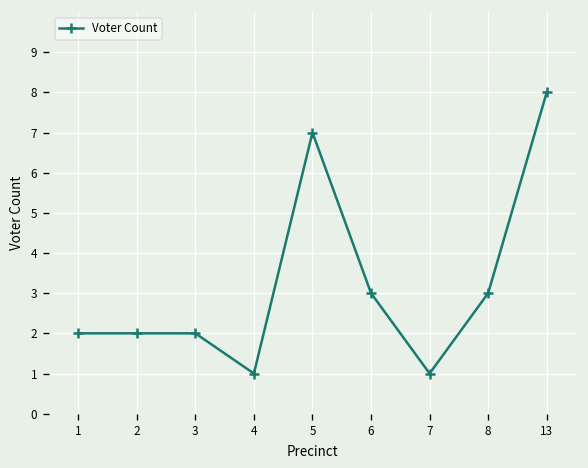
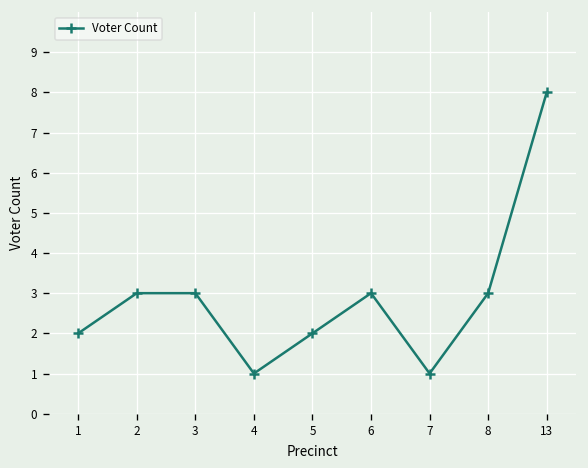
2: 2 -> 3
3: 2 -> 3
5: 7 -> 2
